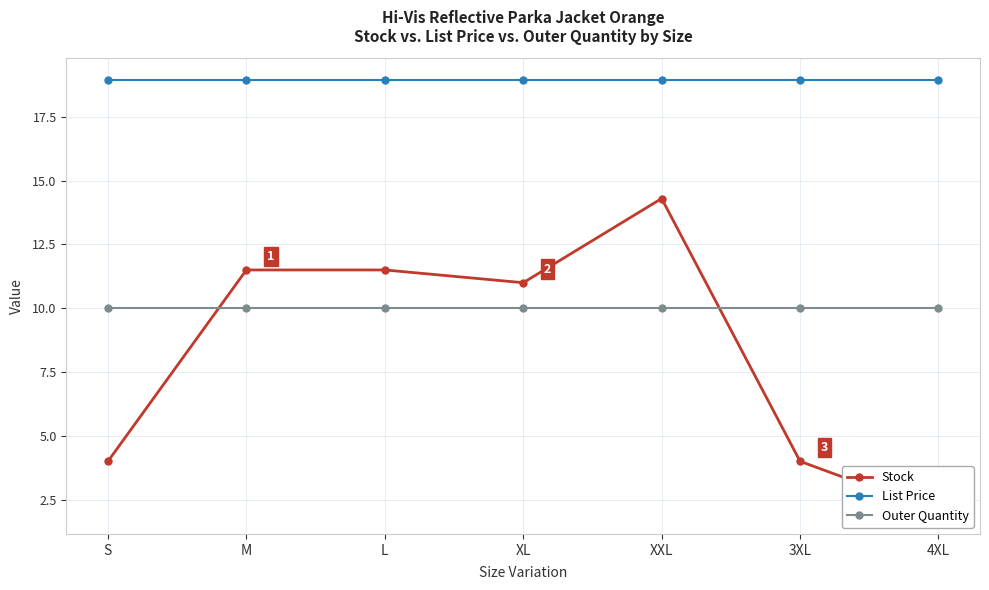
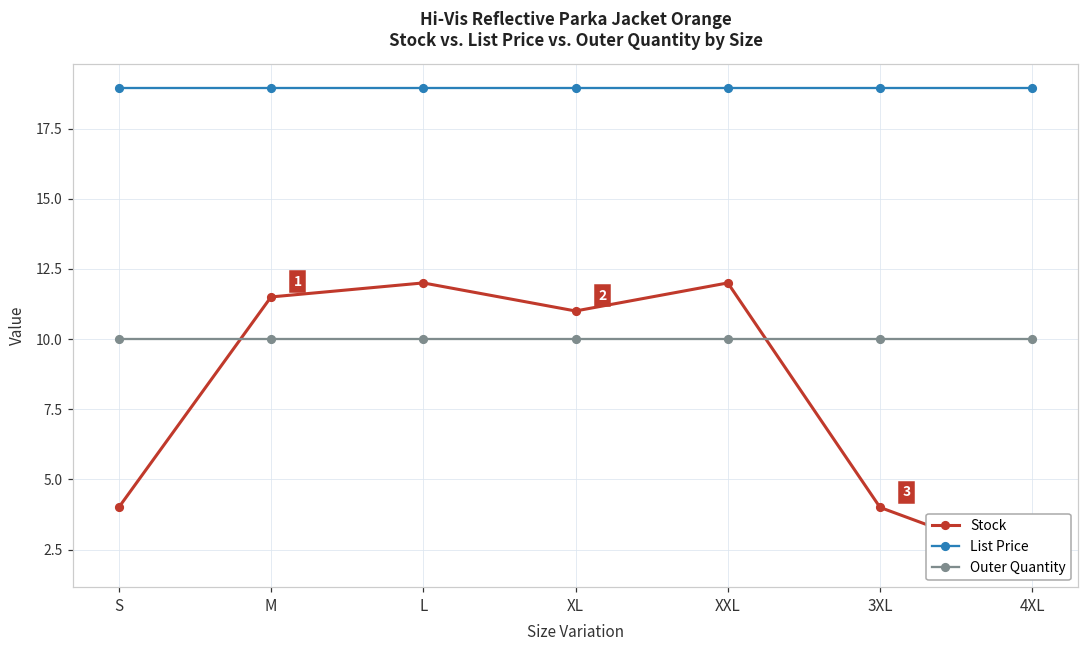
Stock, L: 11.5 -> 12.0
Stock, XXL: 14.3 -> 12.0
